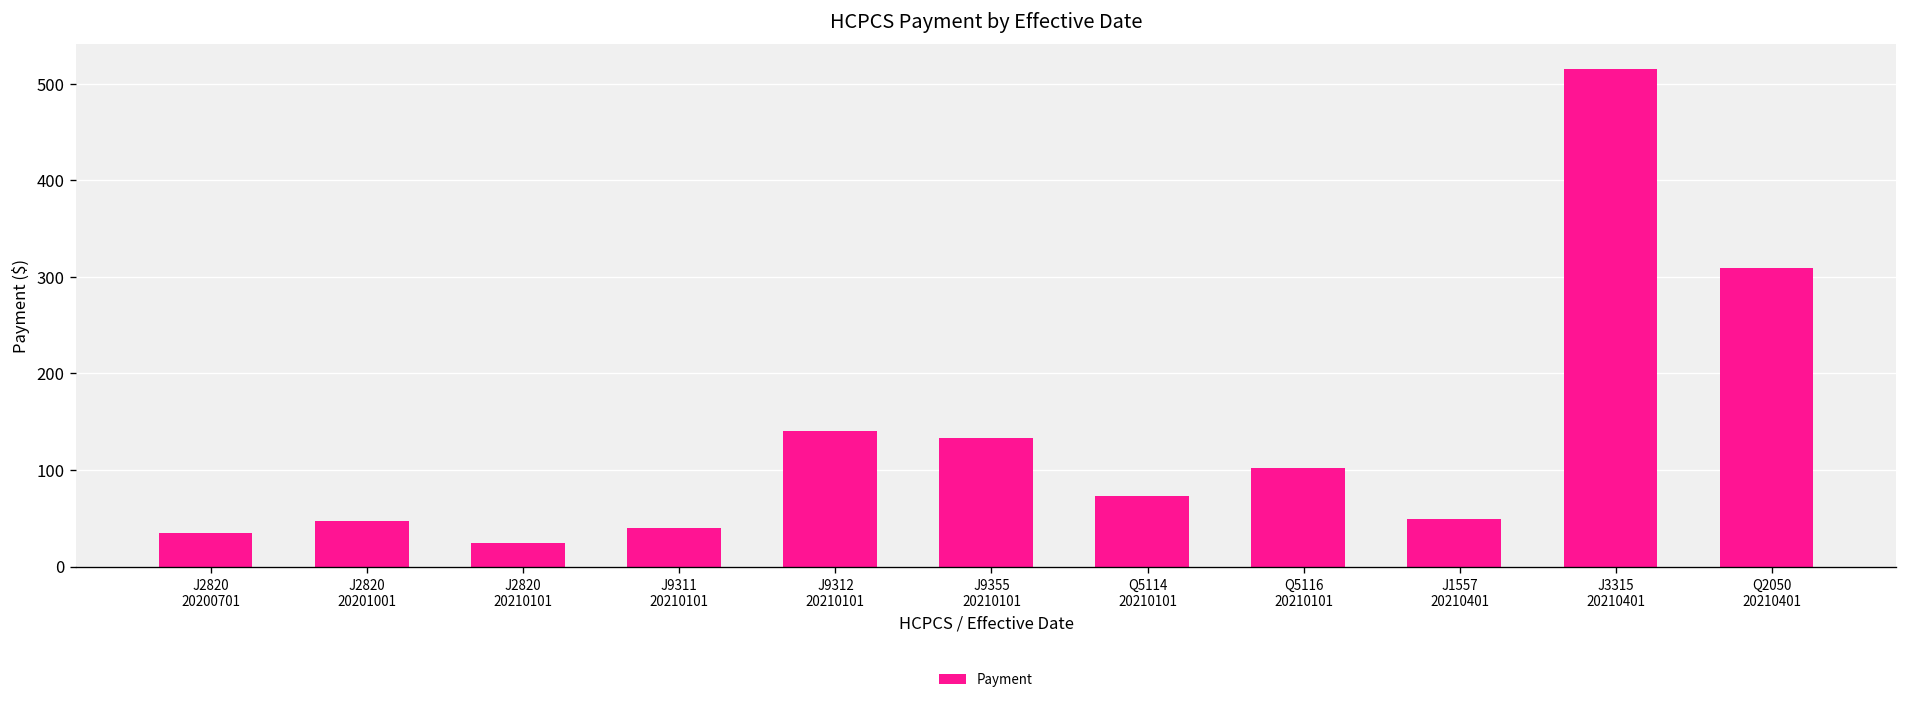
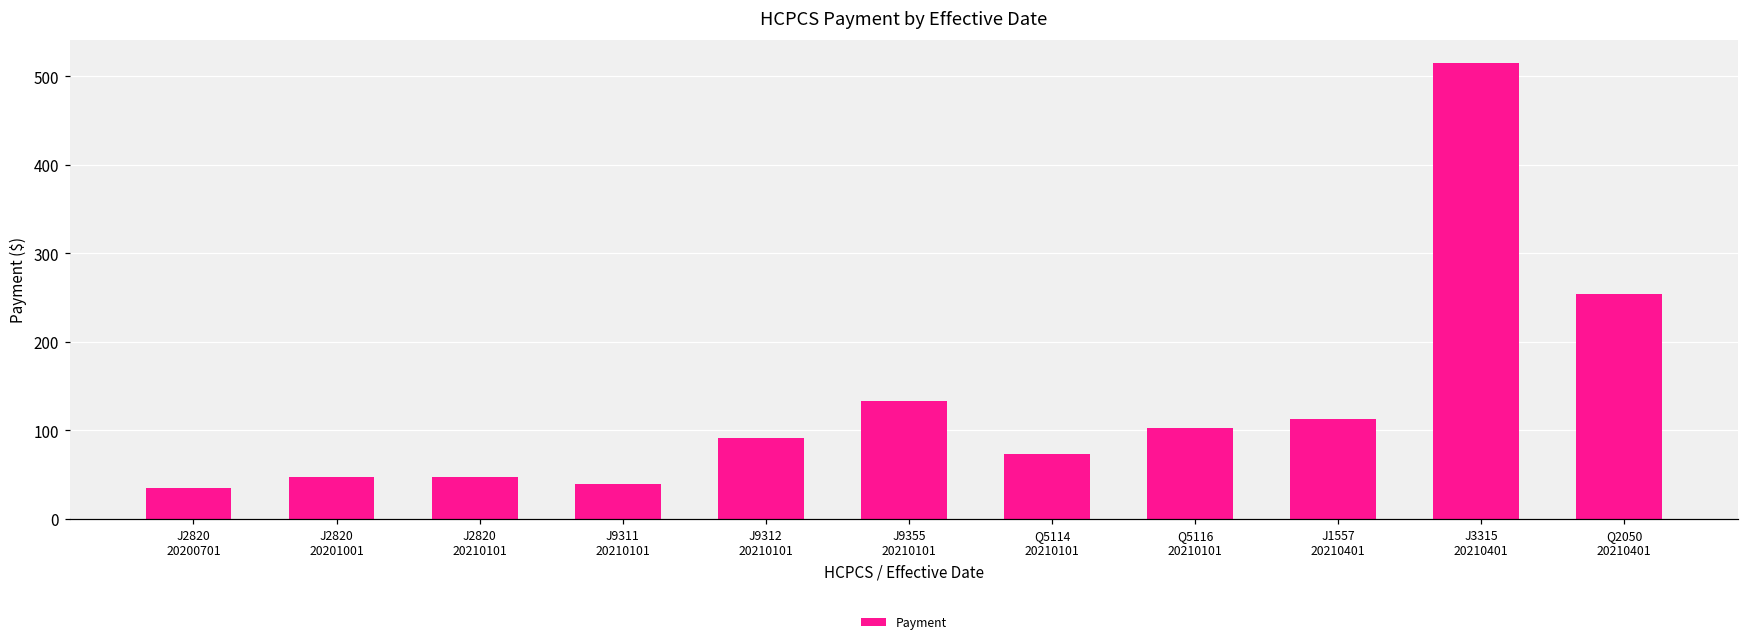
J2820 20210101: 20 -> 50
J9312 20210101: 140 -> 90
J1557 20210401: 50 -> 110
Q2050 20210401: 310 -> 250
